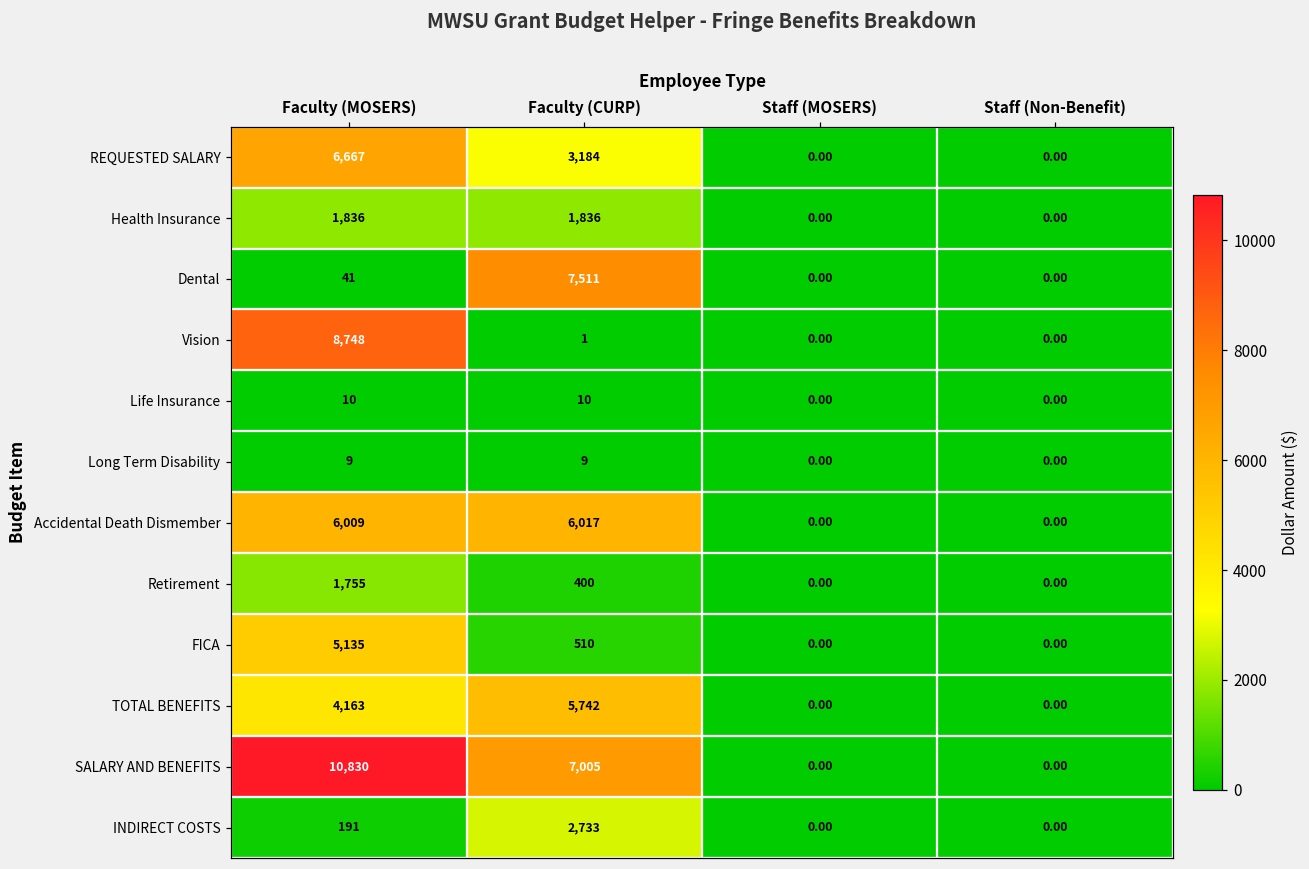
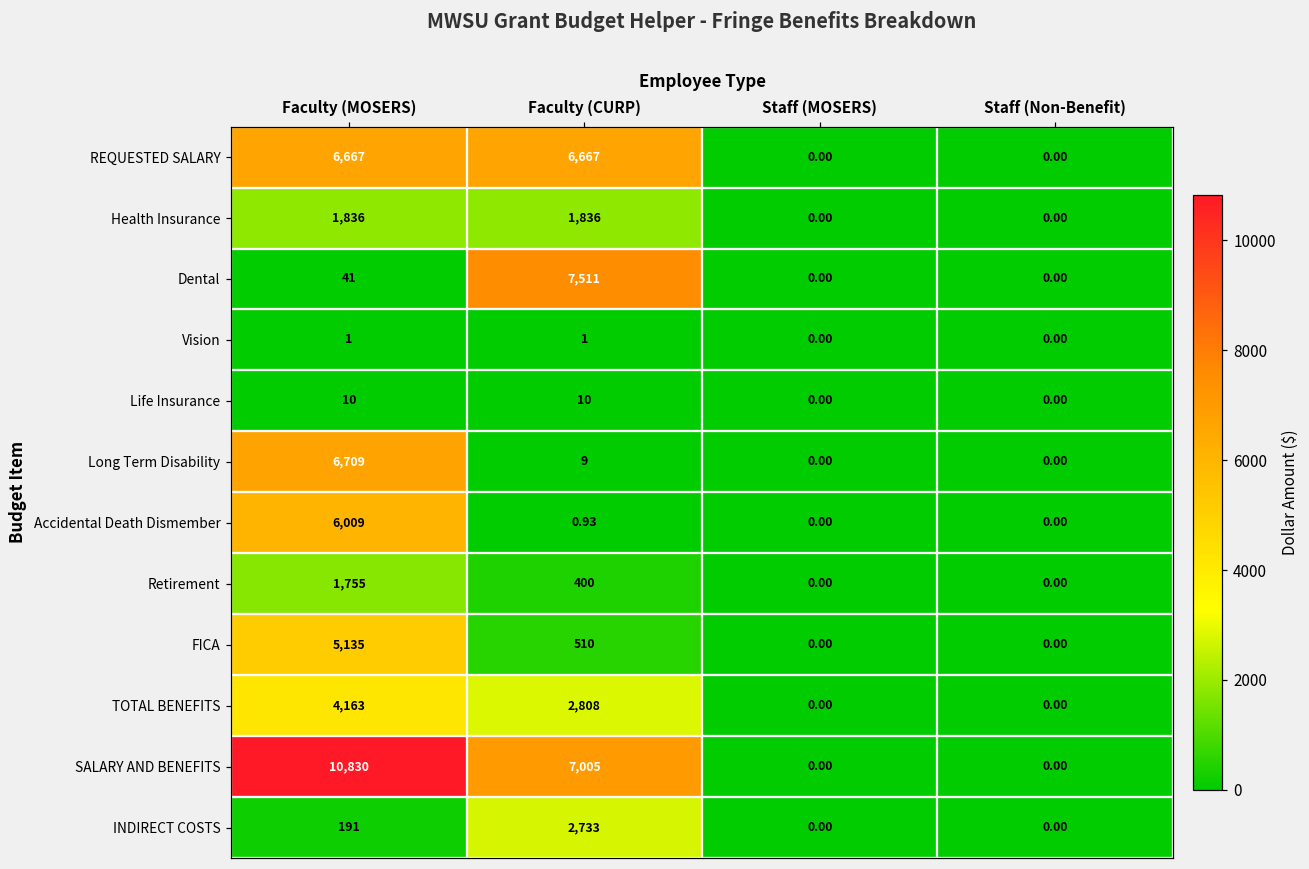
REQUESTED SALARY, Faculty (CURP): 3,184 -> 6,667
Vision, Faculty (MOSERS): 8,748 -> 1
Long Term Disability, Faculty (MOSERS): 9 -> 6,709
Accidental Death Dismember, Faculty (CURP): 6,017 -> 0.93
TOTAL BENEFITS, Faculty (CURP): 5,742 -> 2,808
